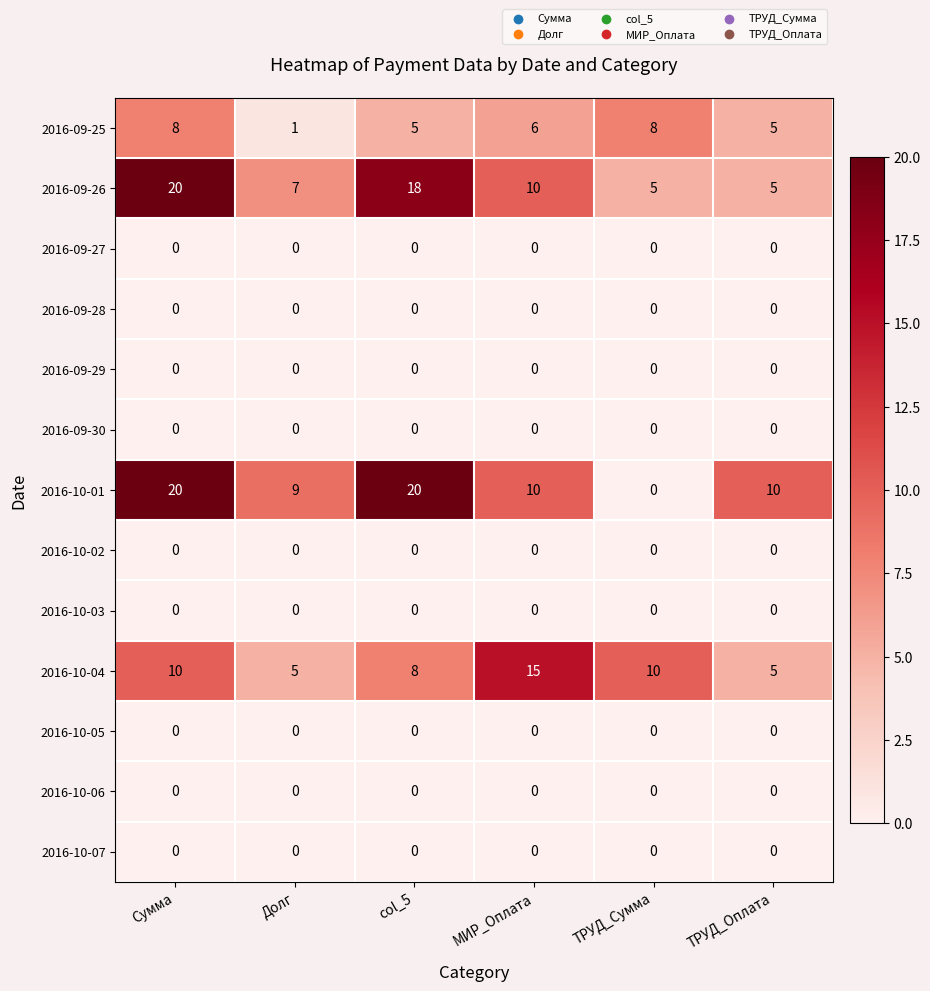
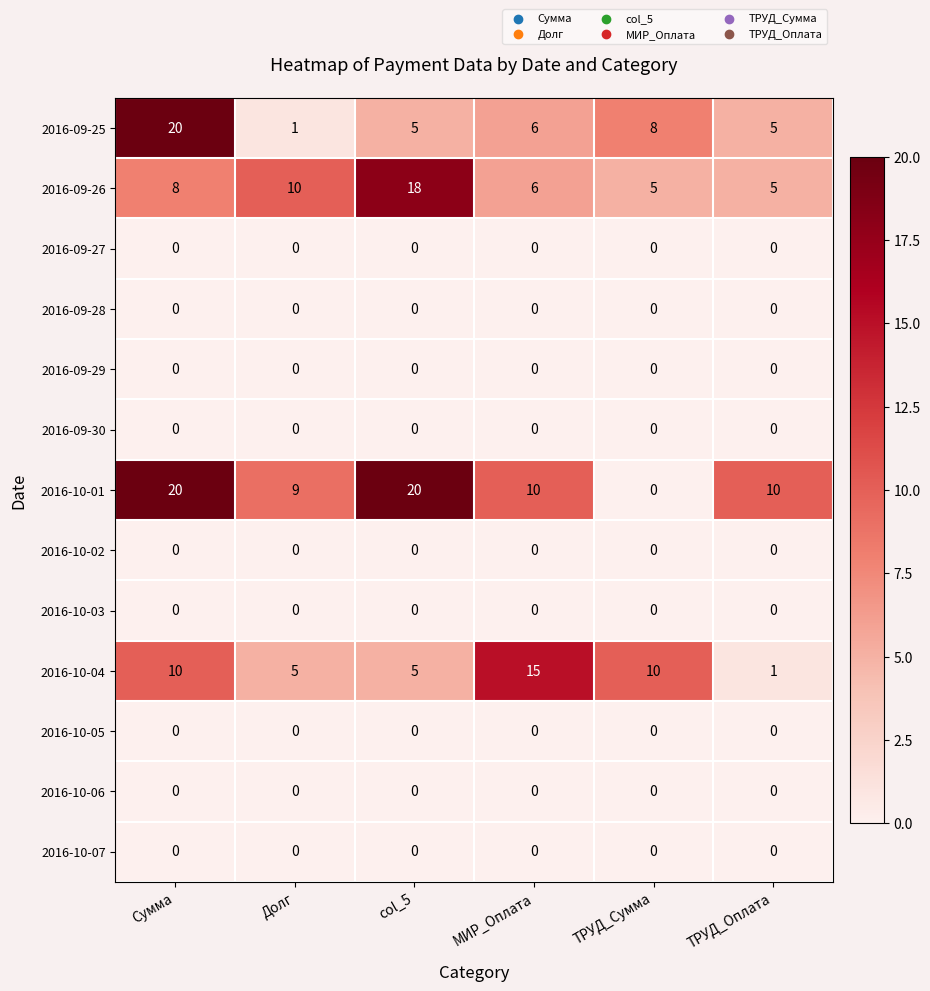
2016-09-25, Сумма: 8 -> 20
2016-09-26, Сумма: 20 -> 8
2016-09-26, Долг: 7 -> 10
2016-09-26, МИР_Оплата: 10 -> 6
2016-10-04, col_5: 8 -> 5
2016-10-04, ТРУД_Оплата: 5 -> 1
